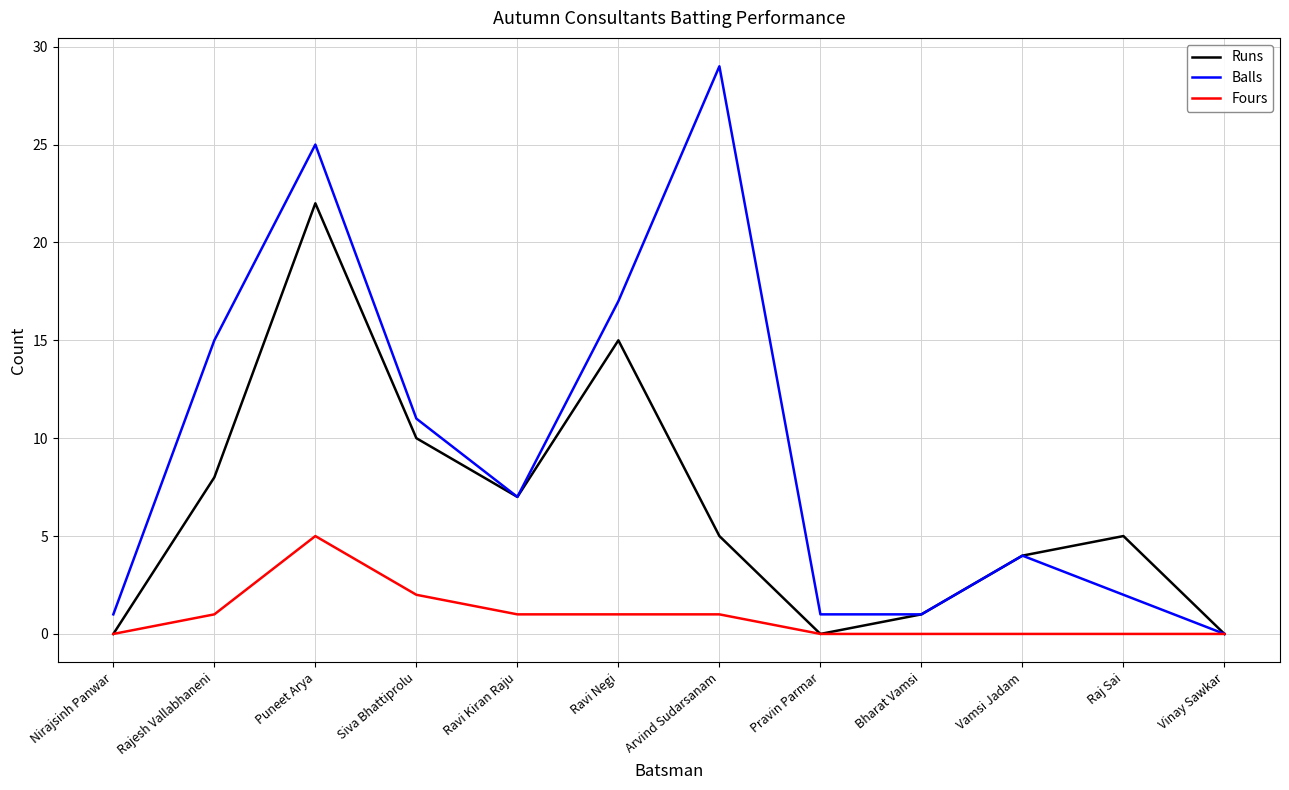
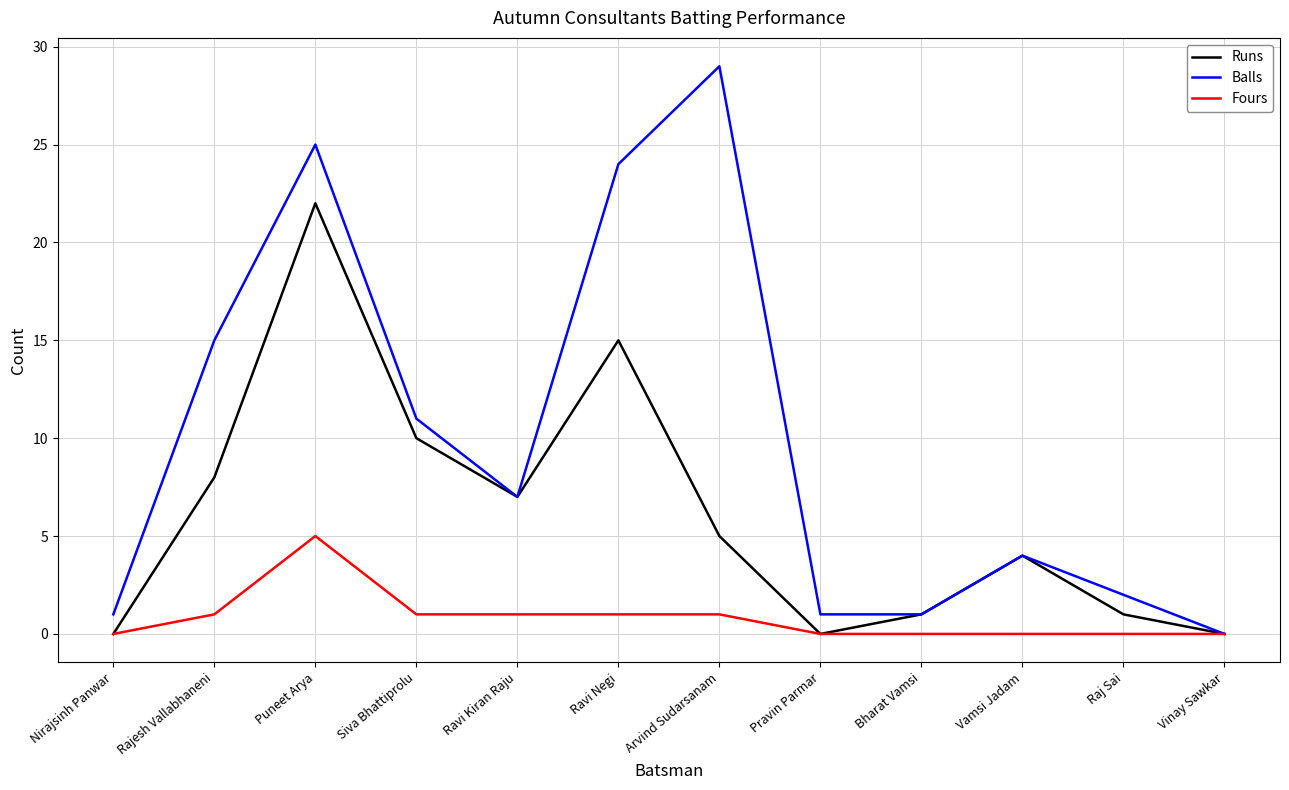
Fours, Siva Bhattiprolu: 2 -> 1
Balls, Ravi Negi: 17 -> 24
Runs, Raj Sai: 5 -> 1
